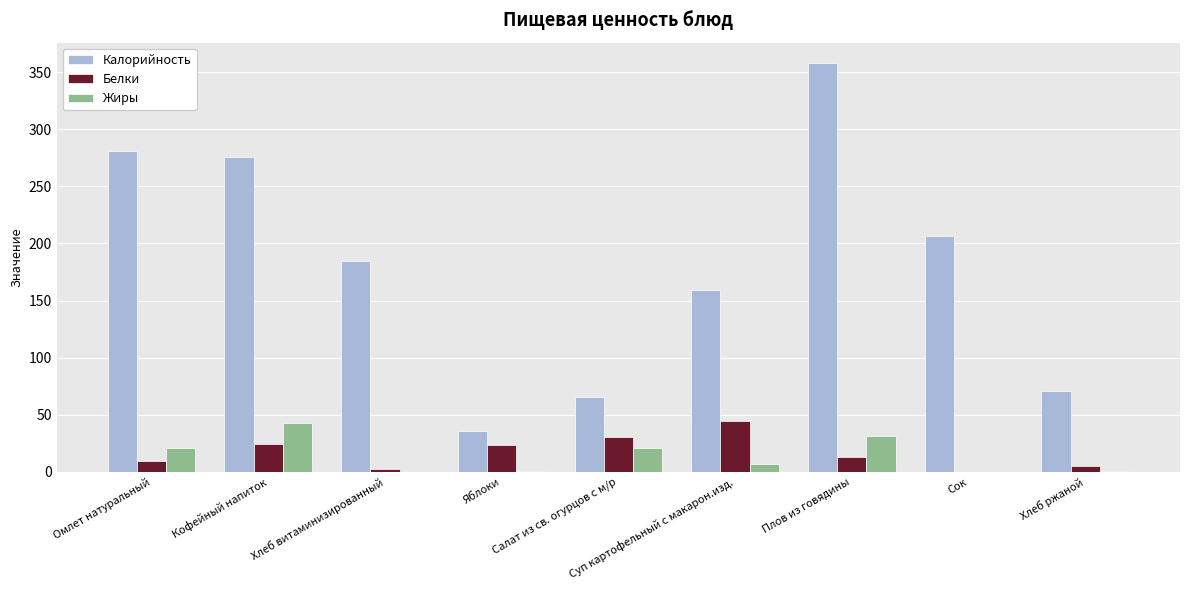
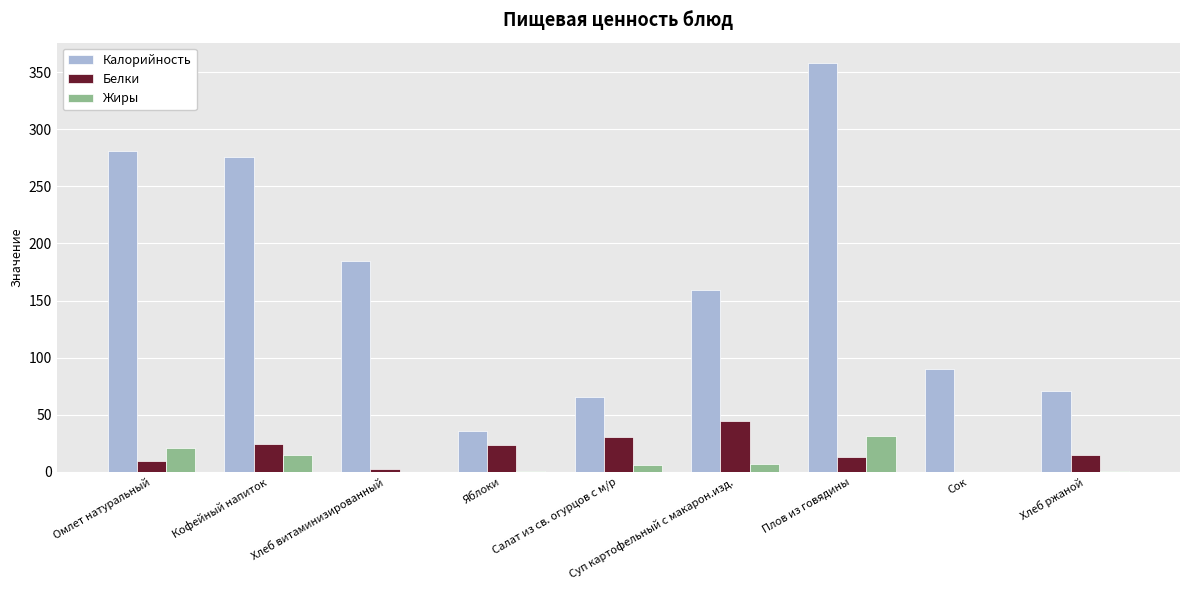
Жиры, Кофейный напиток: 43 -> 15
Жиры, Салат из св. огурцов с м/р: 21 -> 6
Калорийность, Сок: 207 -> 90
Белки, Хлеб ржаной: 5 -> 15
